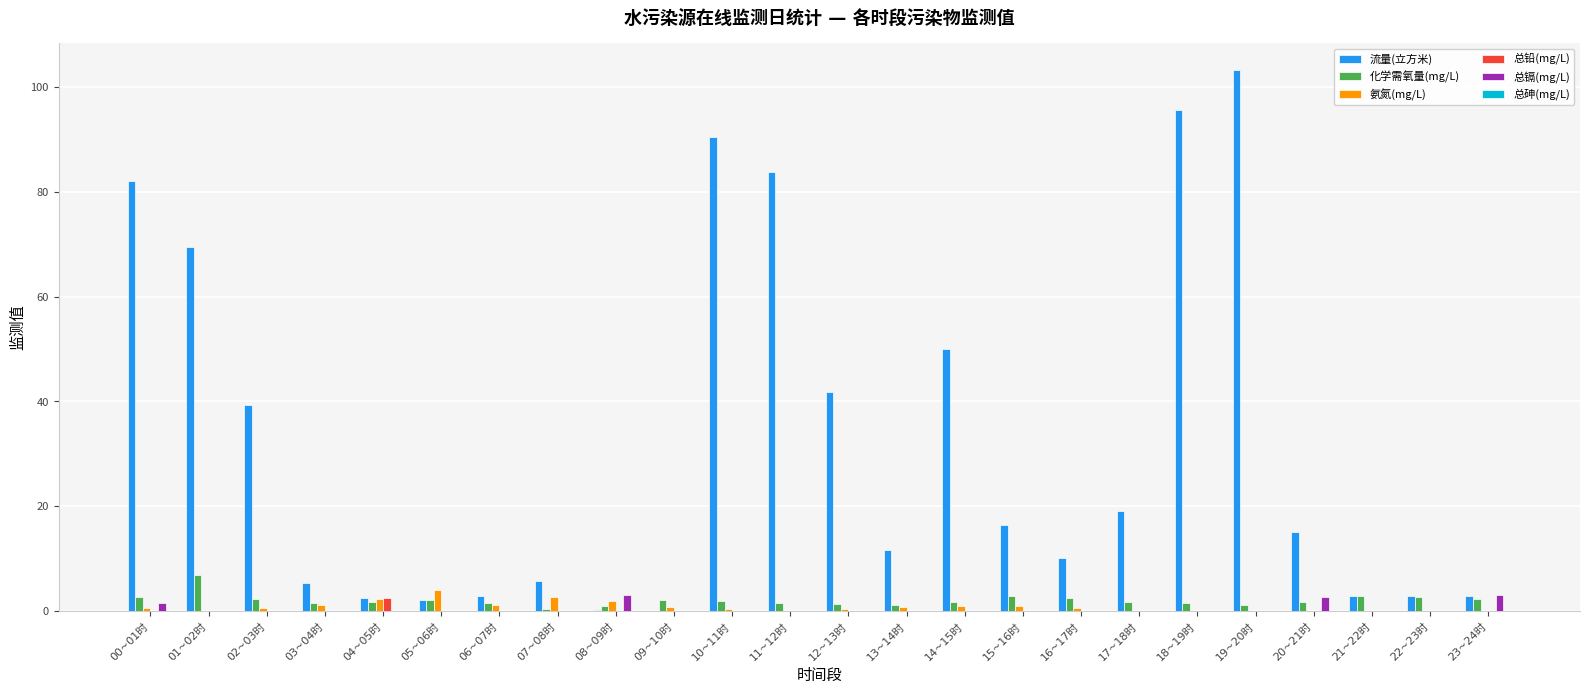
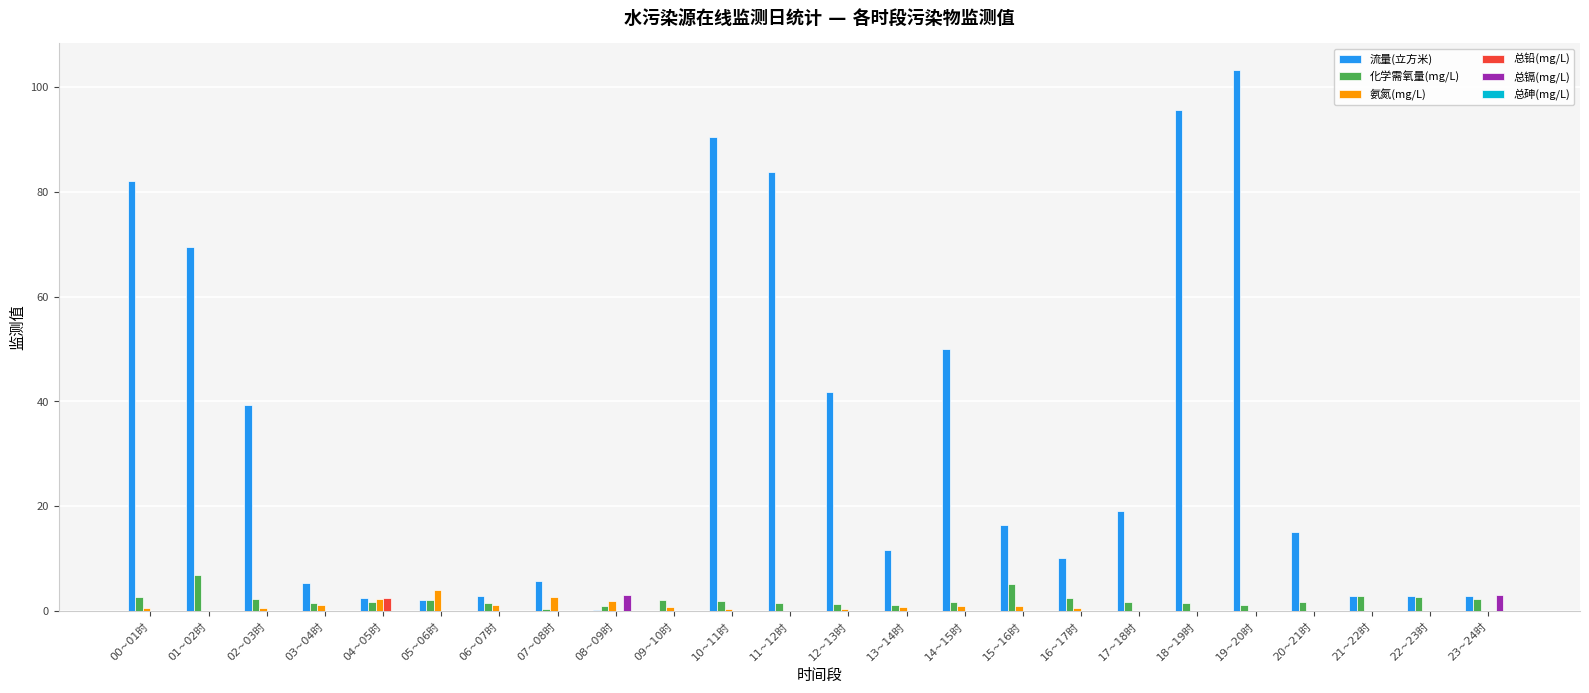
总镉(mg/L), 00~01时: 2 -> 0
化学需氧量(mg/L), 15~16时: 3 -> 5
总镉(mg/L), 20~21时: 3 -> 0
